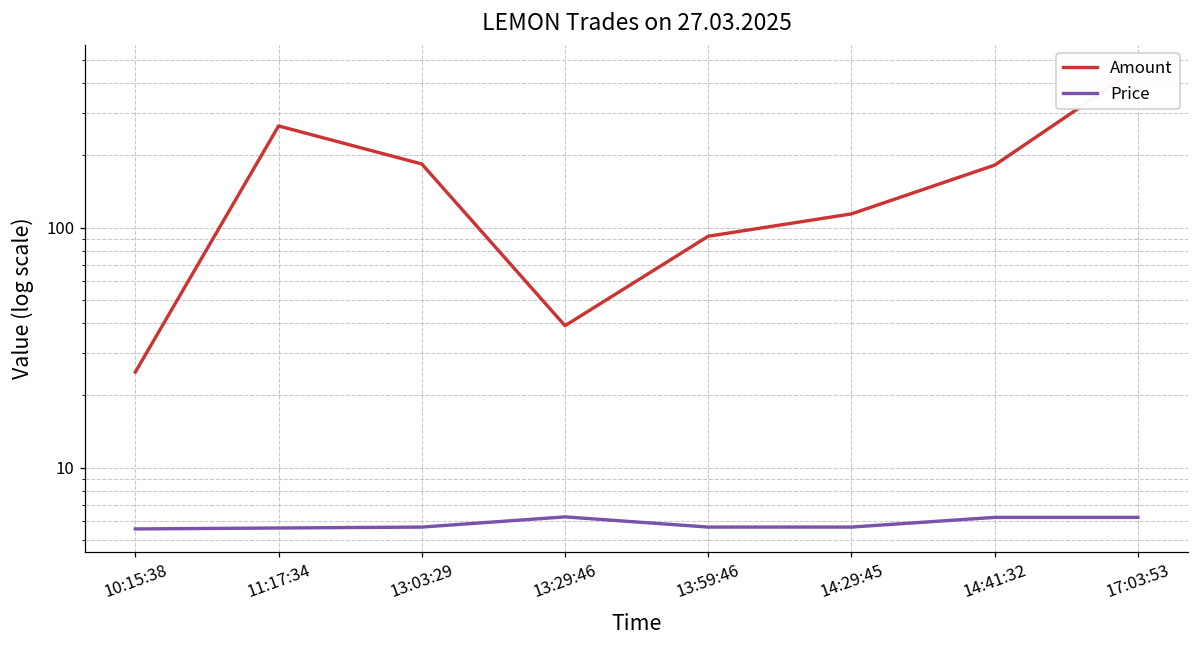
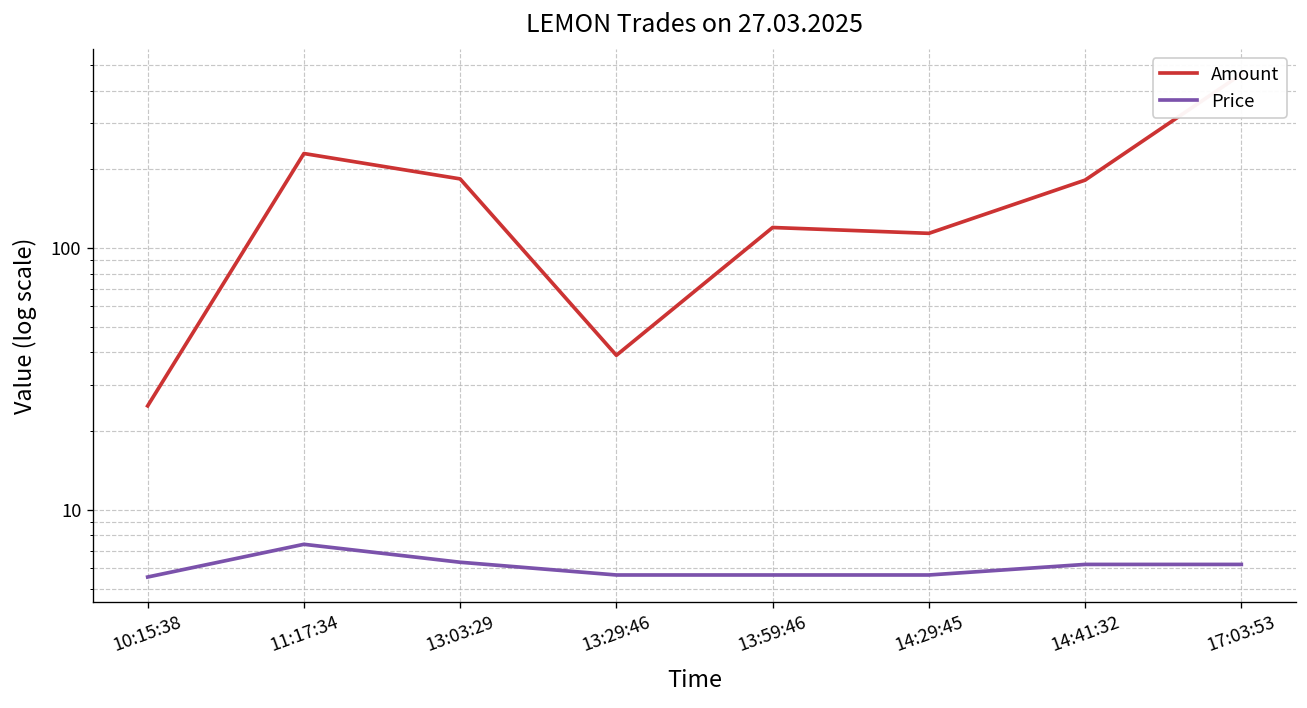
Amount, 11:17:34: 270 -> 230
Price, 11:17:34: 5.6 -> 7.4
Price, 13:03:29: 5.7 -> 6.3
Price, 13:29:46: 6.2 -> 5.7
Amount, 13:59:46: 92 -> 120
